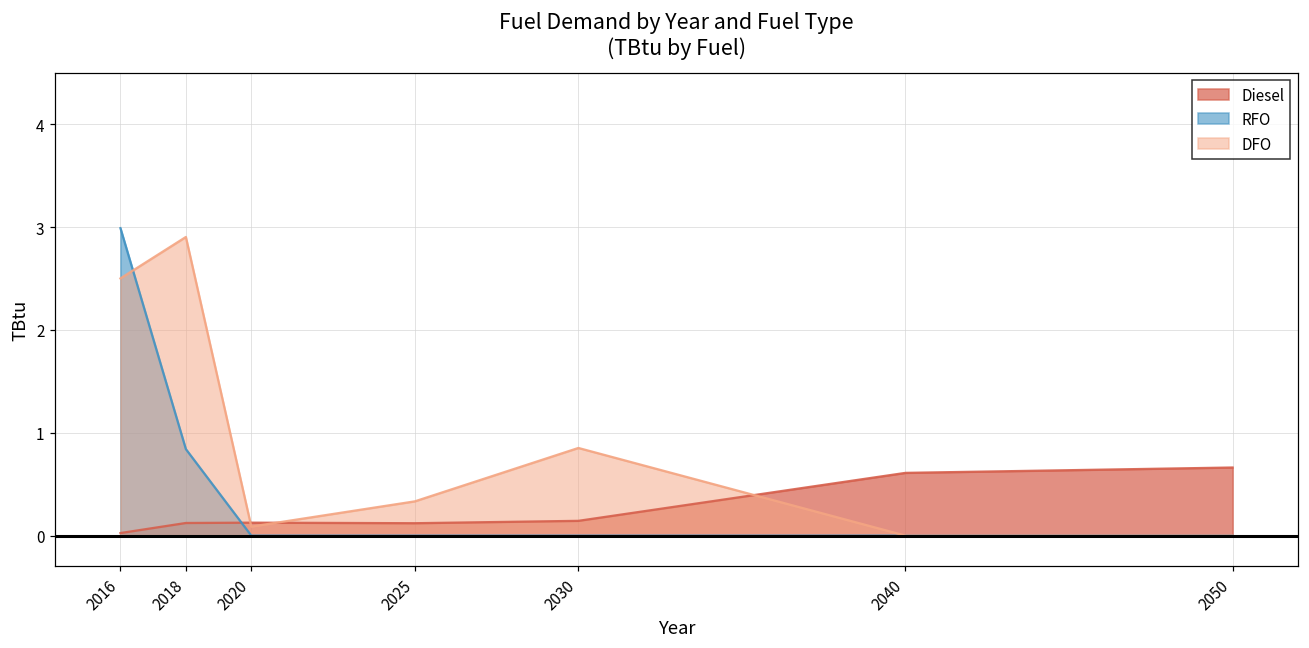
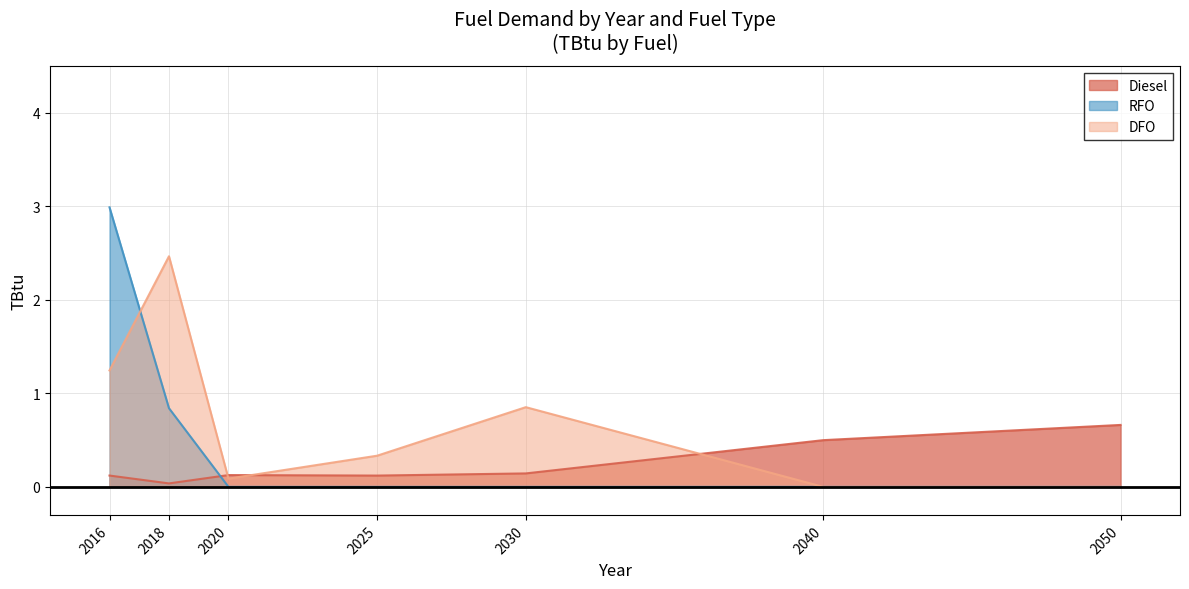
Diesel, 2016: 0.0 -> 0.1
DFO, 2016: 2.5 -> 1.2
Diesel, 2018: 0.1 -> 0.0
DFO, 2018: 2.9 -> 2.5
Diesel, 2040: 0.6 -> 0.5
